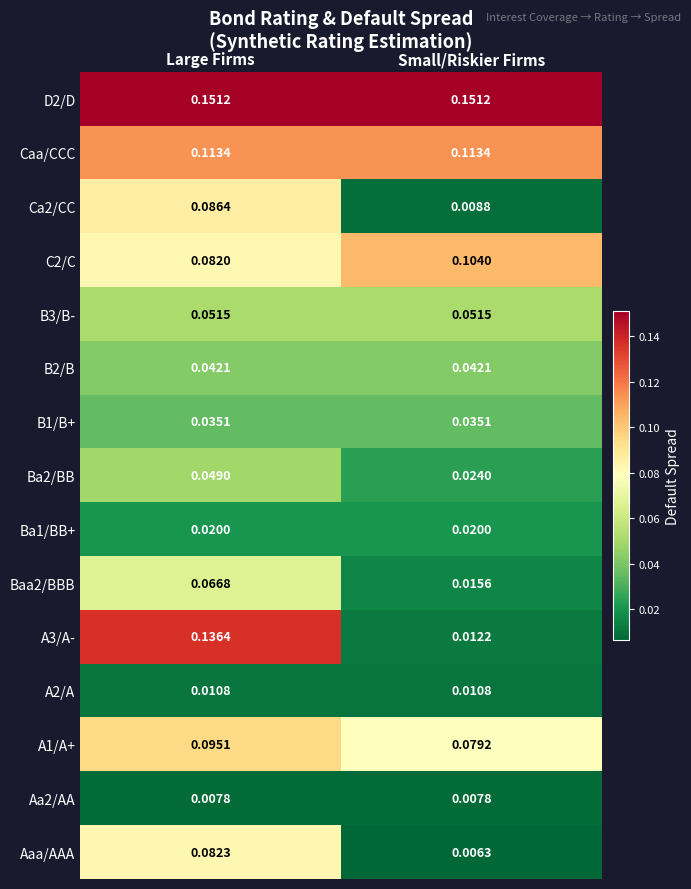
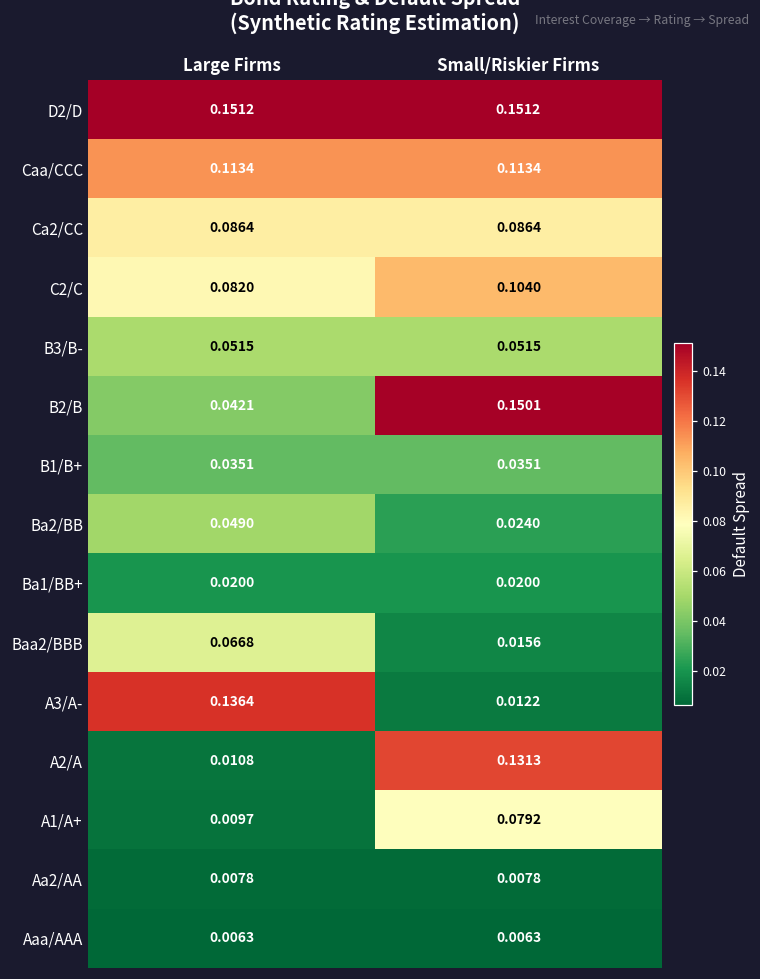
Ca2/CC, Small/Riskier Firms: 0.0088 -> 0.0864
B2/B, Small/Riskier Firms: 0.0421 -> 0.1501
A2/A, Small/Riskier Firms: 0.0108 -> 0.1313
A1/A+, Large Firms: 0.0951 -> 0.0097
Aaa/AAA, Large Firms: 0.0823 -> 0.0063
